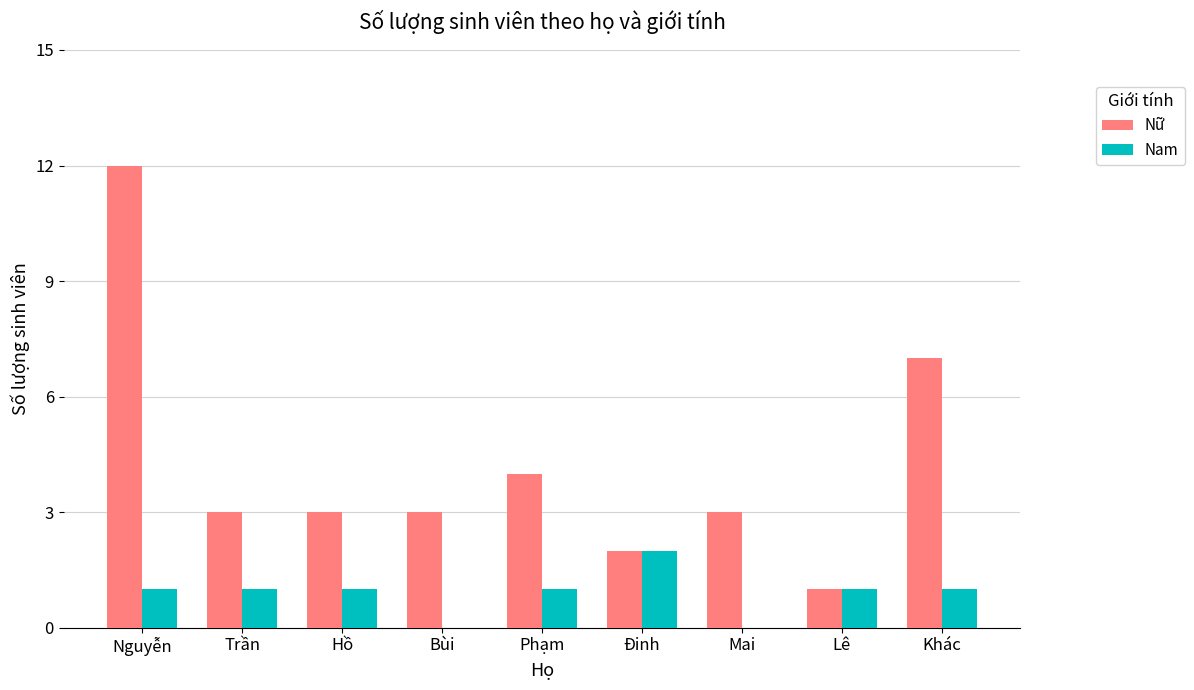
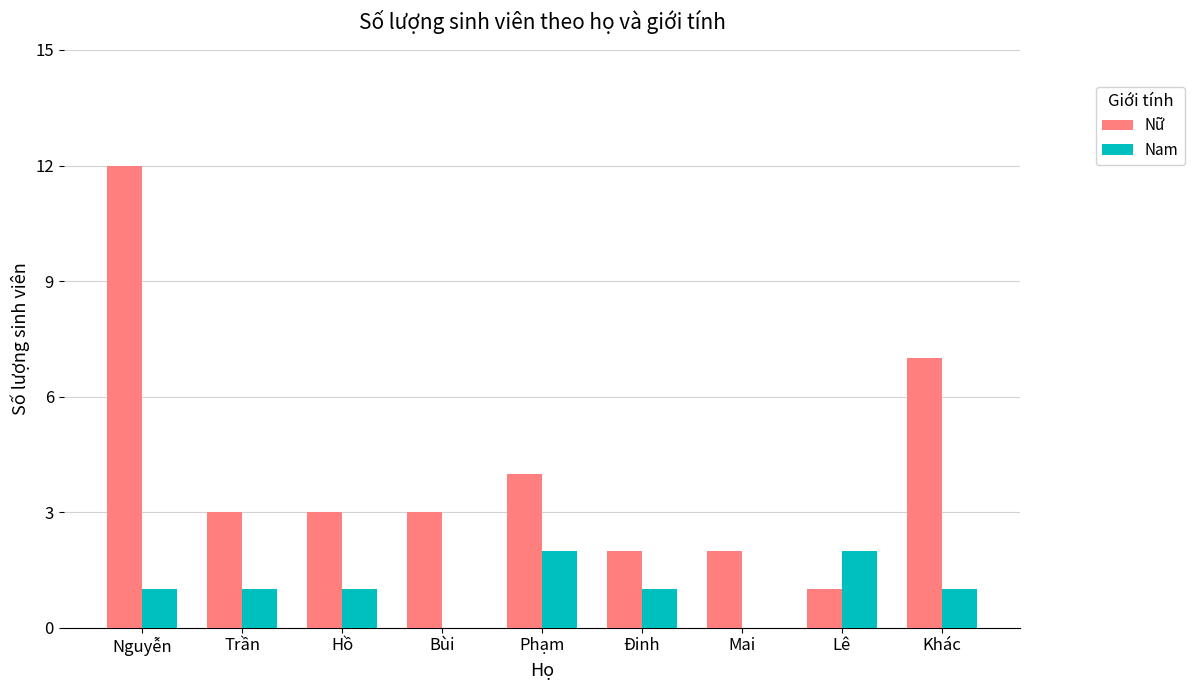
Nam, Phạm: 1 -> 2
Nam, Đinh: 2 -> 1
Nữ, Mai: 3 -> 2
Nam, Lê: 1 -> 2
